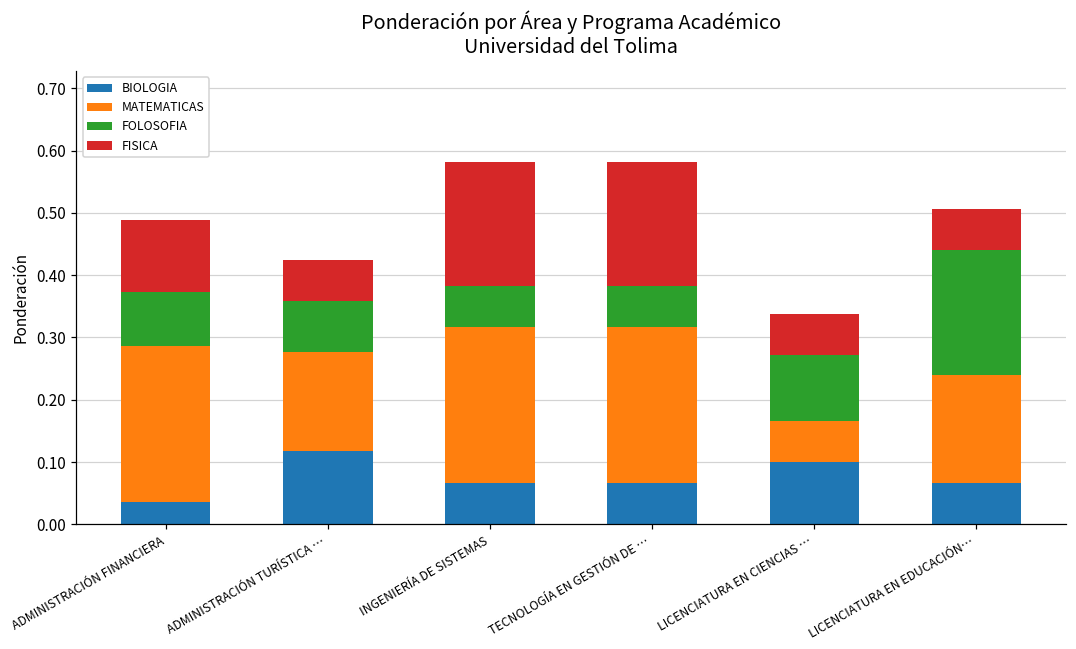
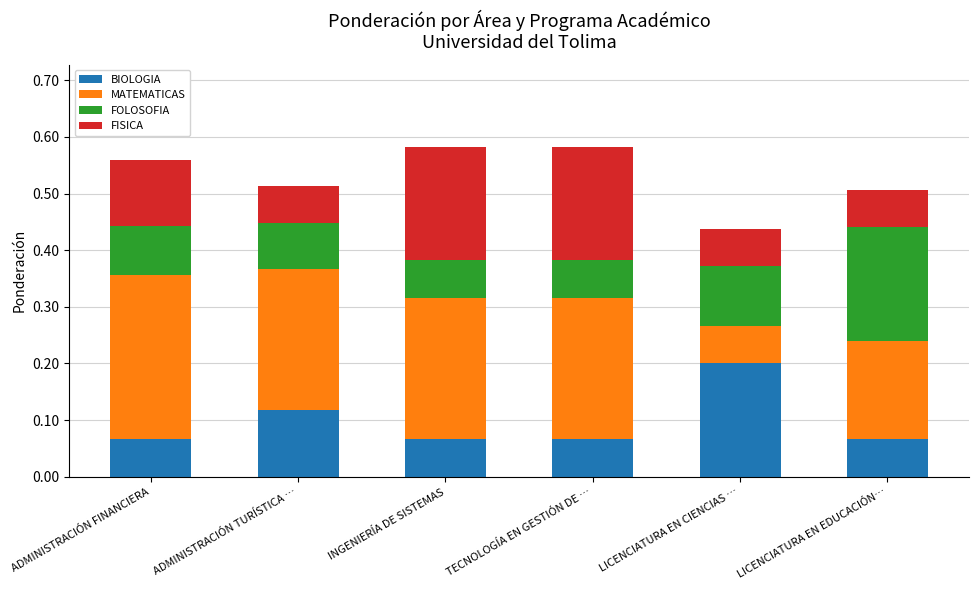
BIOLOGIA, ADMINISTRACIÓN FINANCIERA: 0.04 -> 0.07
MATEMATICAS, ADMINISTRACIÓN FINANCIERA: 0.25 -> 0.29
MATEMATICAS, ADMINISTRACIÓN TURÍSTICA …: 0.16 -> 0.25
BIOLOGIA, LICENCIATURA EN CIENCIAS …: 0.1 -> 0.2
